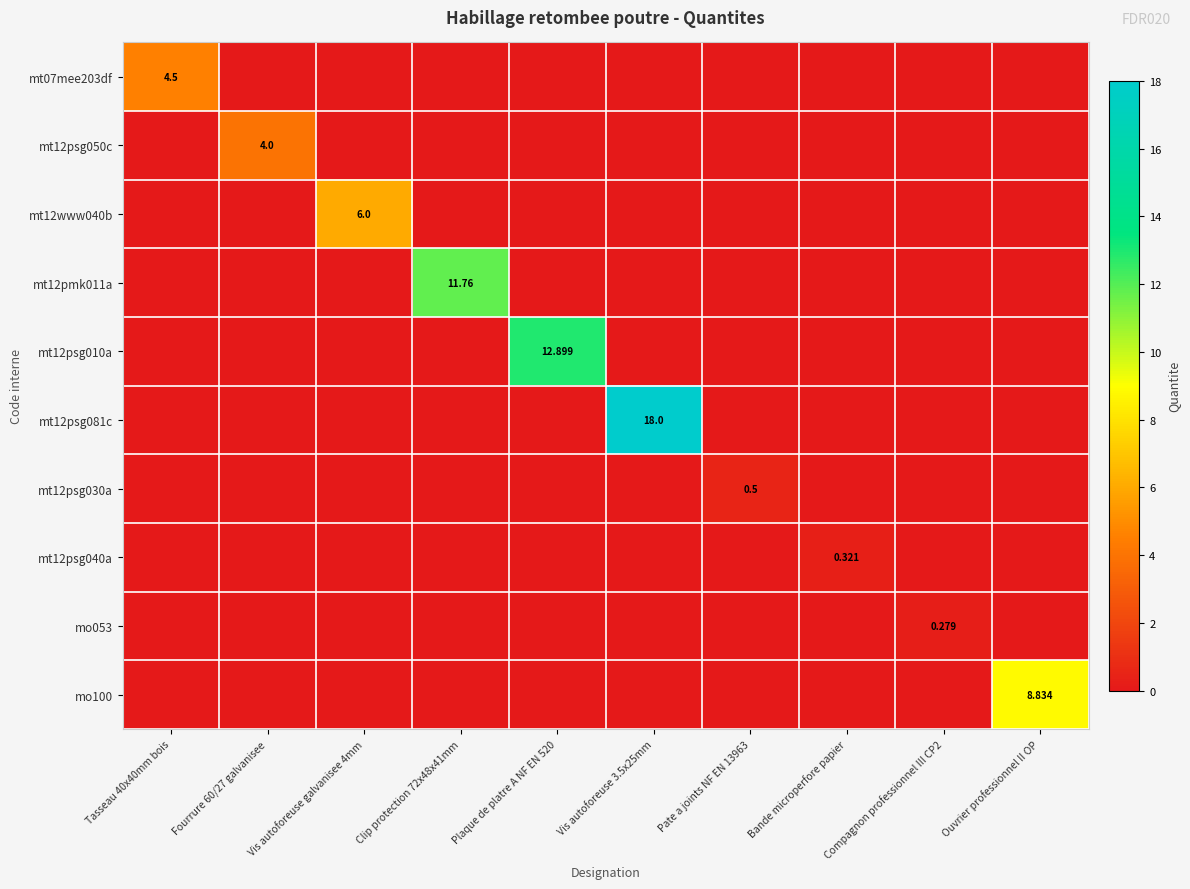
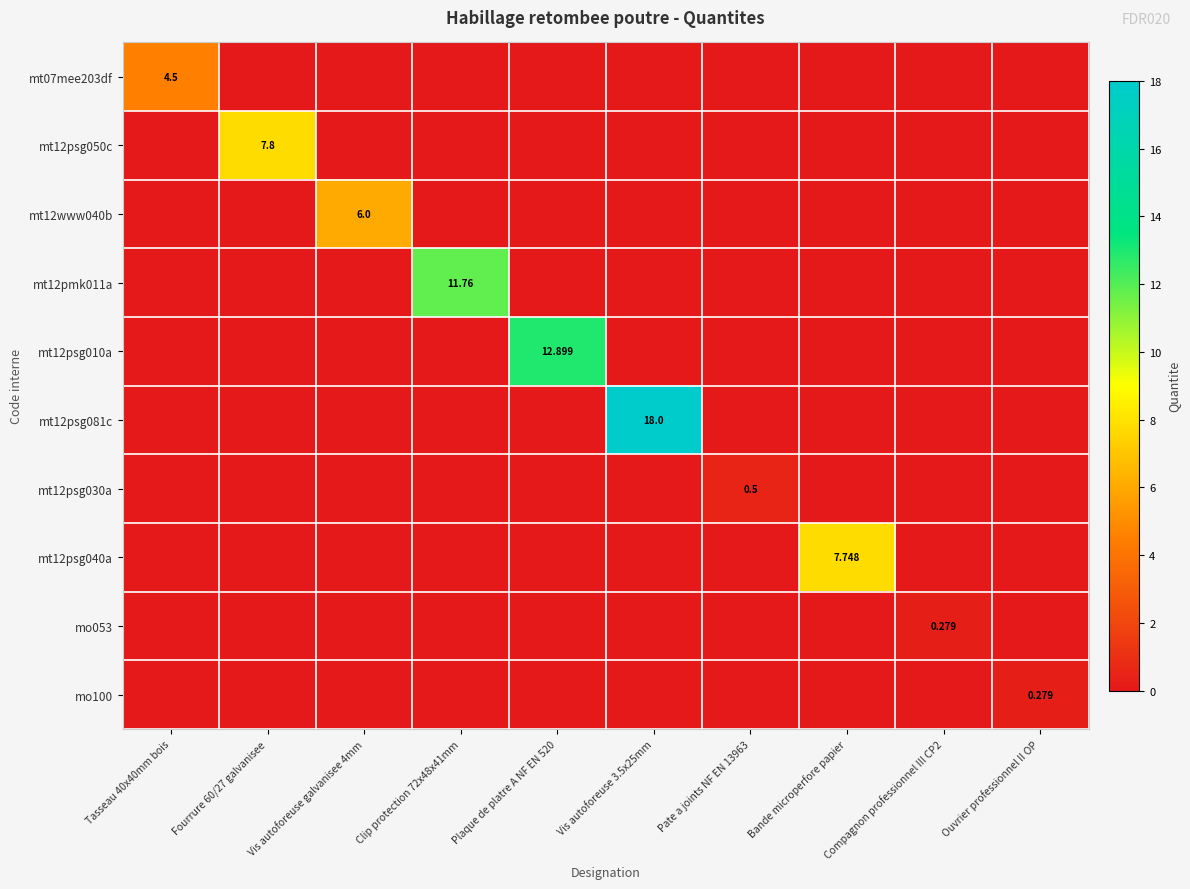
mt12psg050c, Fourrure 60/27 galvanisee: 4.0 -> 7.8
mt12psg040a, Bande microperfore papier: 0.321 -> 7.748
mo100, Ouvrier professionnel II OP: 8.834 -> 0.279
